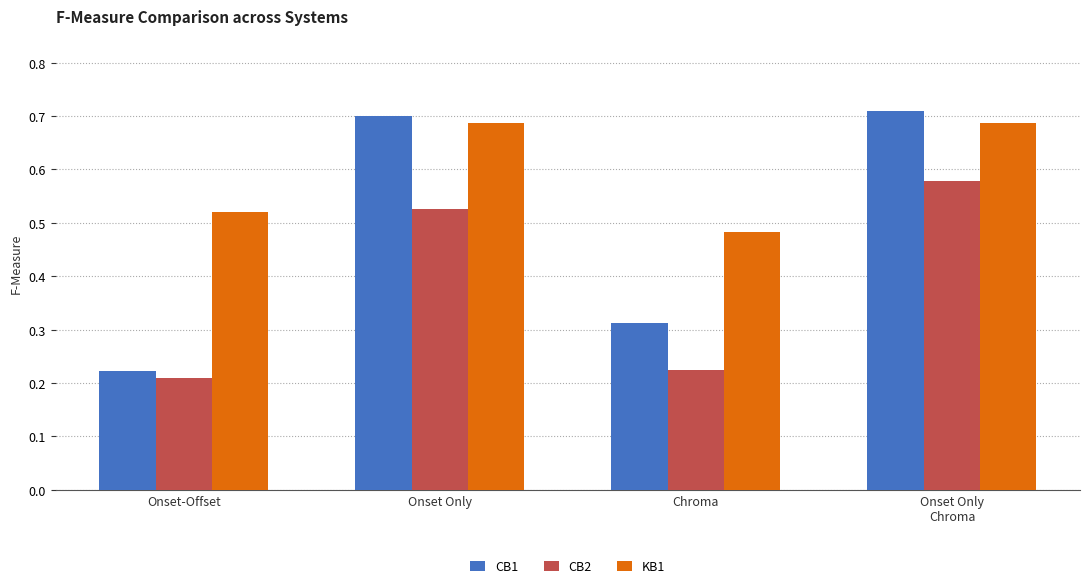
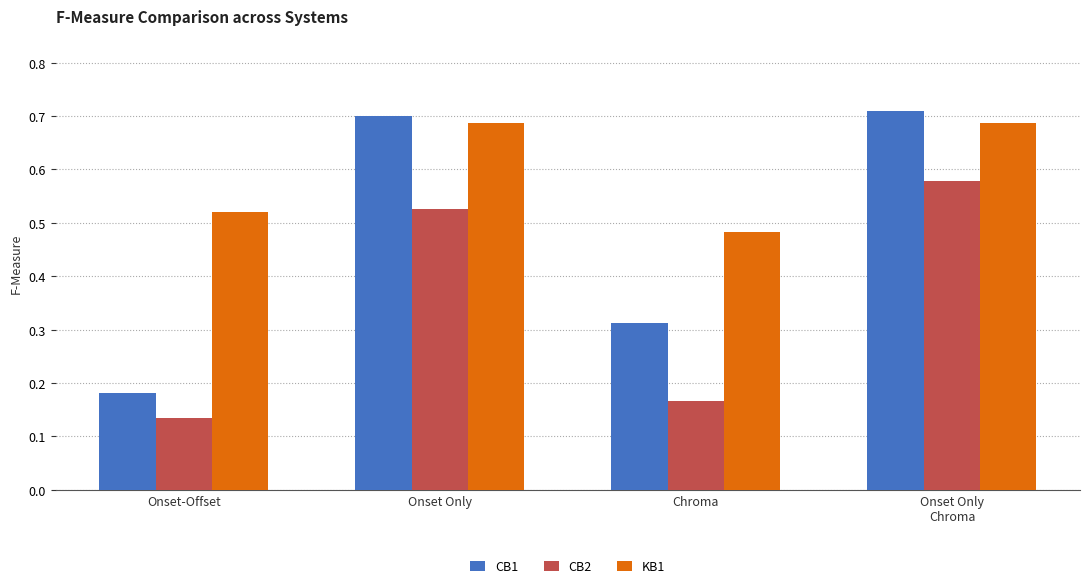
CB1, Onset-Offset: 0.22 -> 0.18
CB2, Onset-Offset: 0.21 -> 0.13
CB2, Chroma: 0.22 -> 0.17
